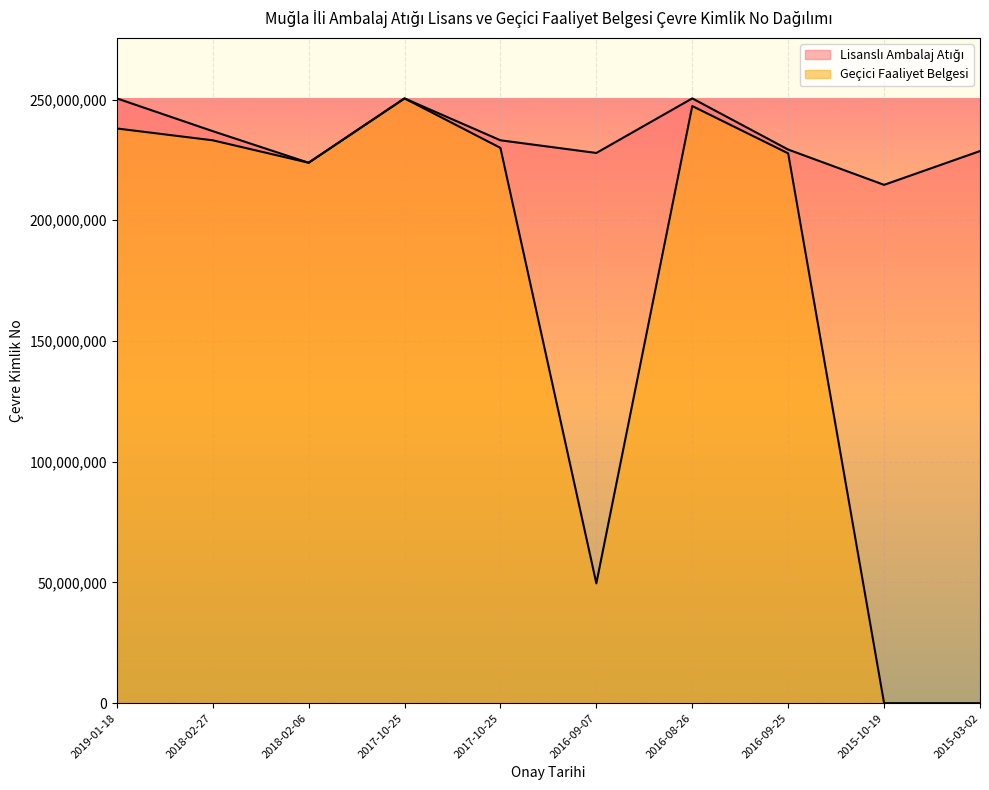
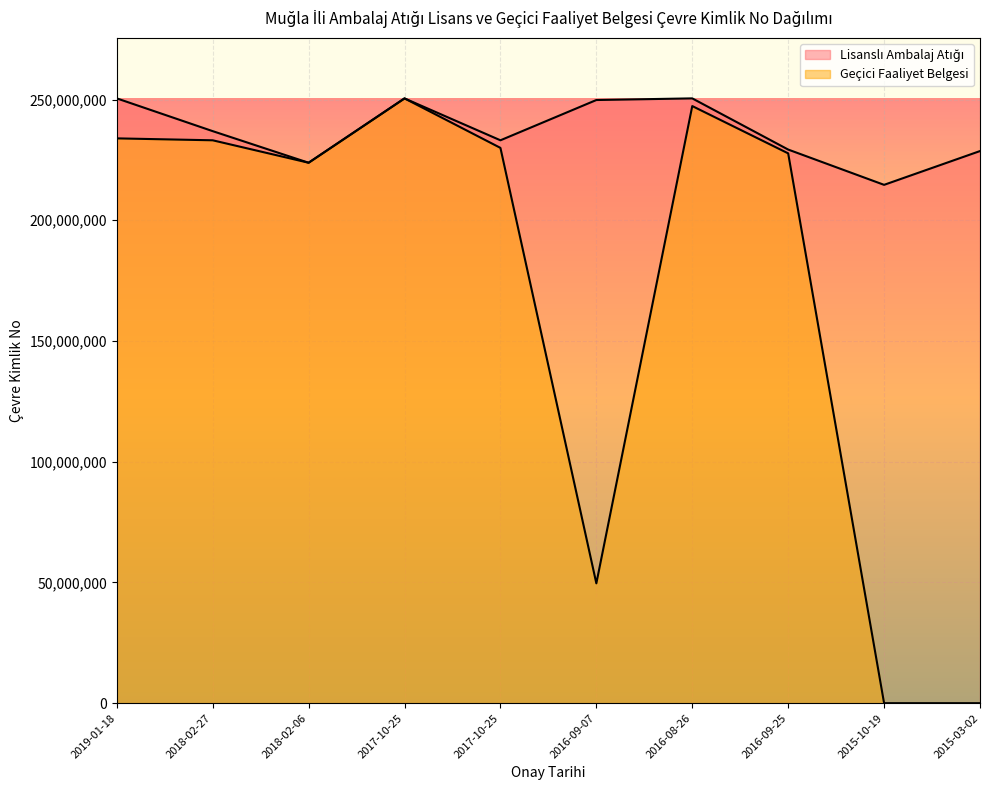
Geçici Faaliyet Belgesi, 2019-01-18: 238,000,000 -> 234,000,000
Lisanslı Ambalaj Atığı, 2016-09-07: 228,000,000 -> 250,000,000
